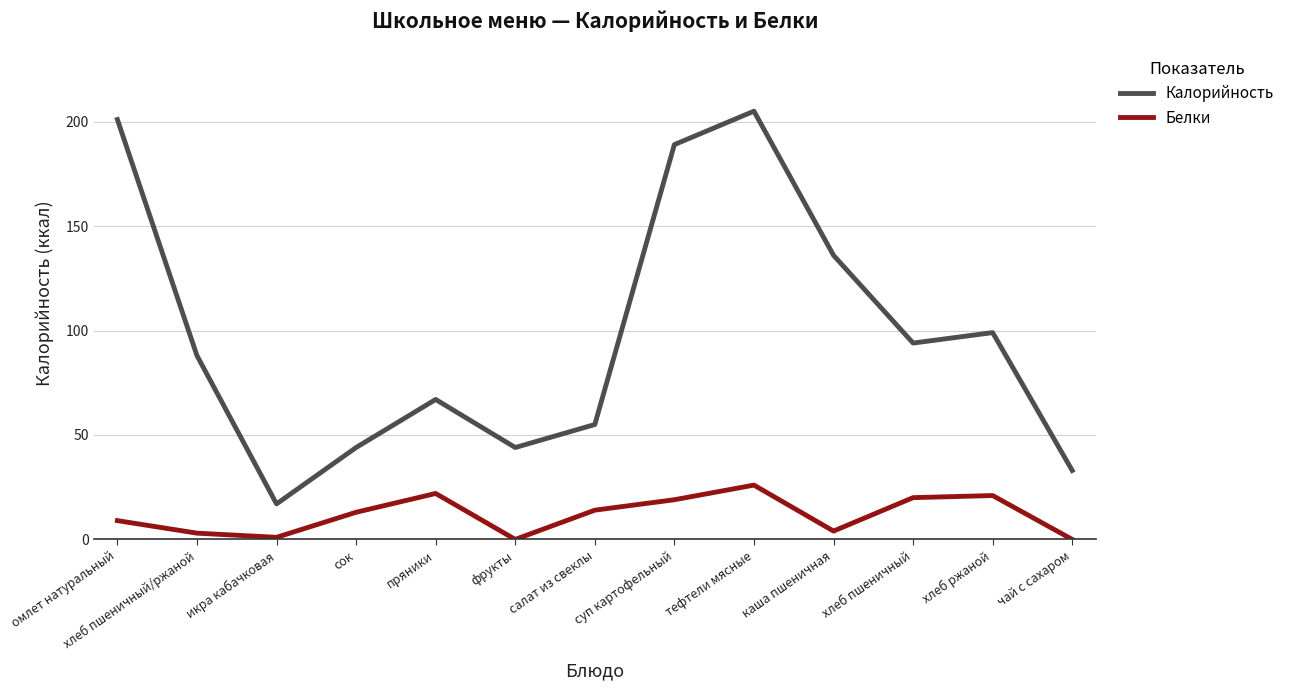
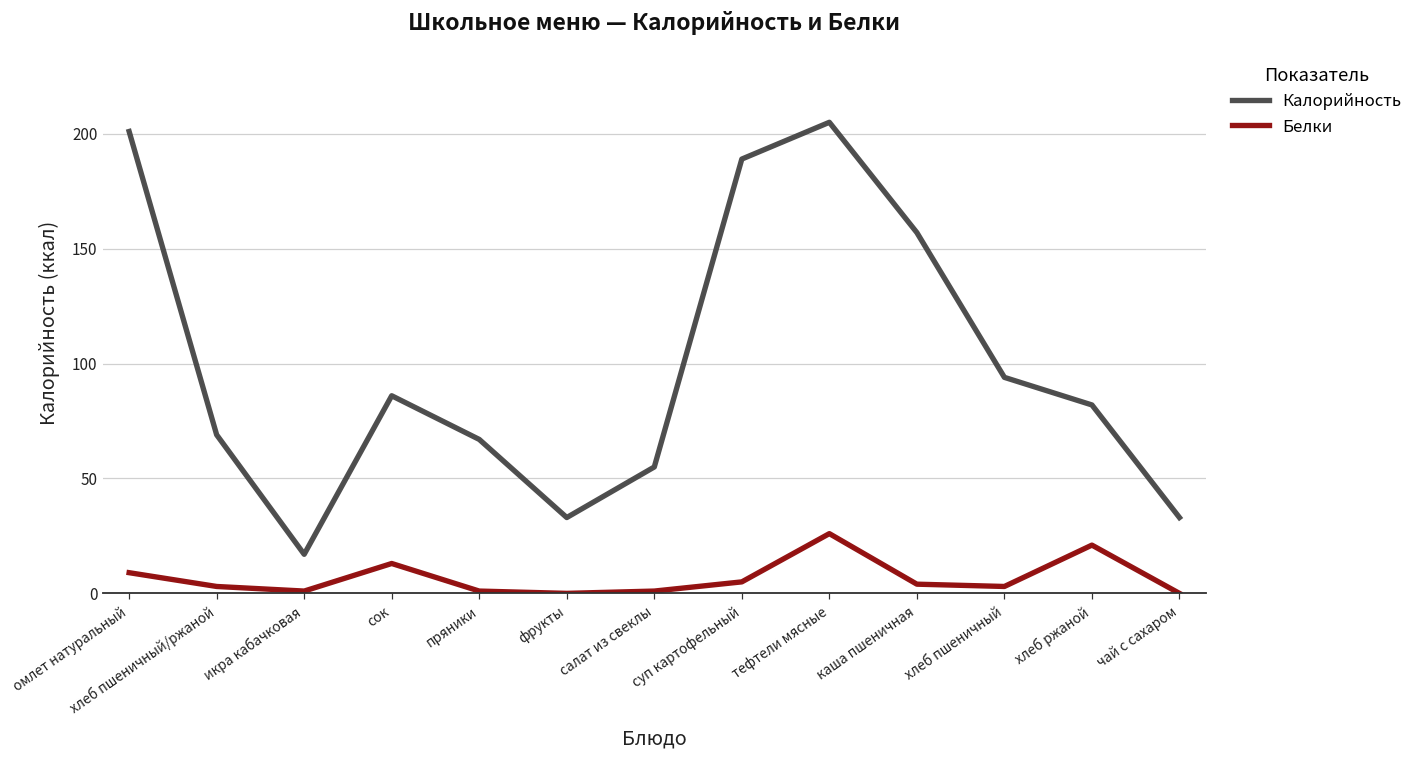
Калорийность, хлеб пшеничный/ржаной: 88 -> 69
Калорийность, сок: 44 -> 86
Белки, пряники: 22 -> 1
Калорийность, фрукты: 44 -> 33
Белки, салат из свеклы: 14 -> 1
Белки, суп картофельный: 19 -> 5
Калорийность, каша пшеничная: 136 -> 157
Белки, хлеб пшеничный: 20 -> 3
Калорийность, хлеб ржаной: 99 -> 82
